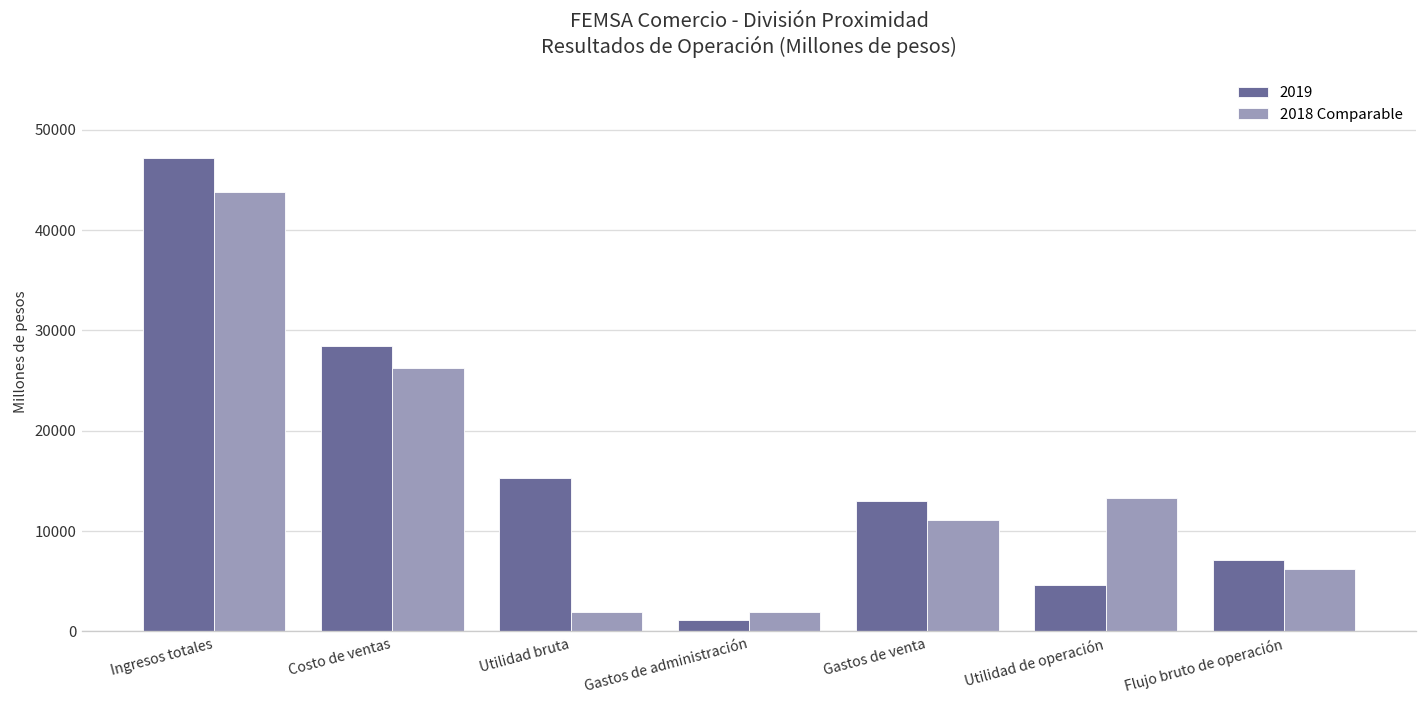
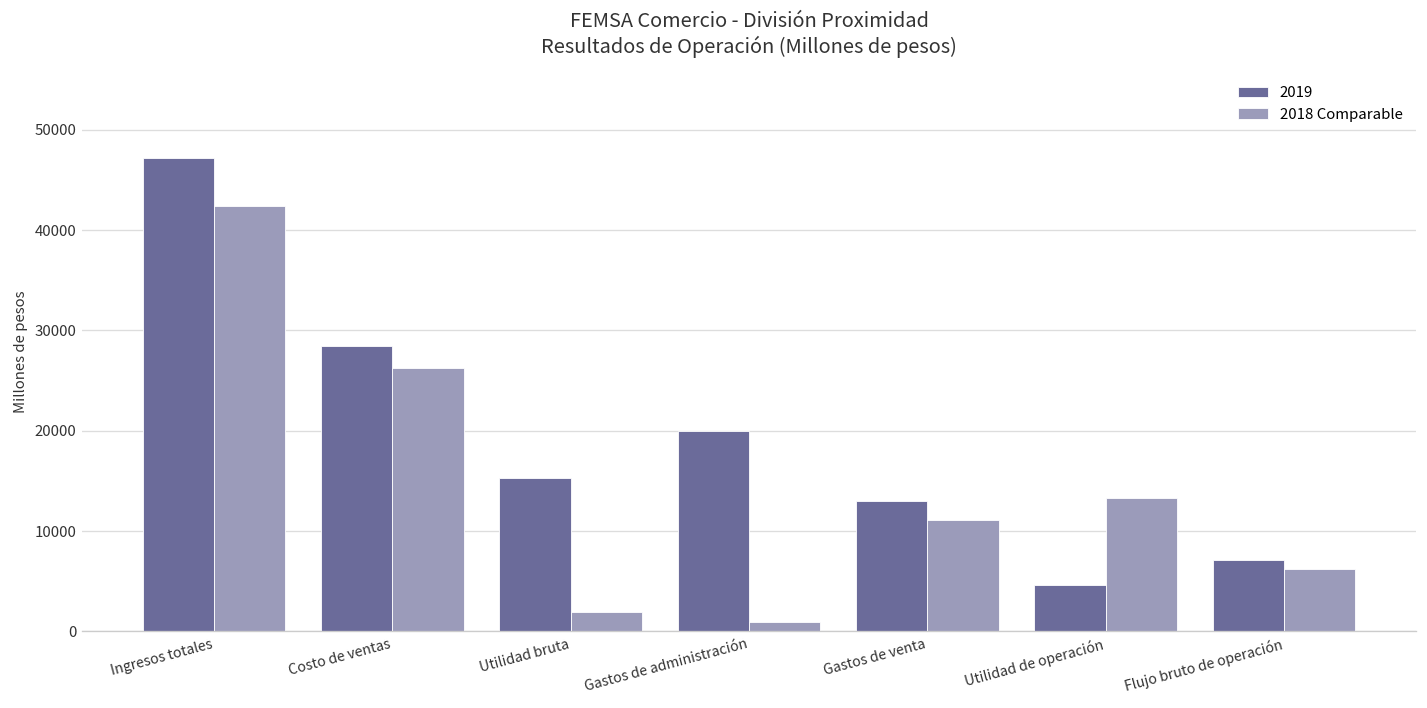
2018 Comparable, Ingresos totales: 44000 -> 42000
2019, Gastos de administración: 1000 -> 20000
2018 Comparable, Gastos de administración: 2000 -> 1000
